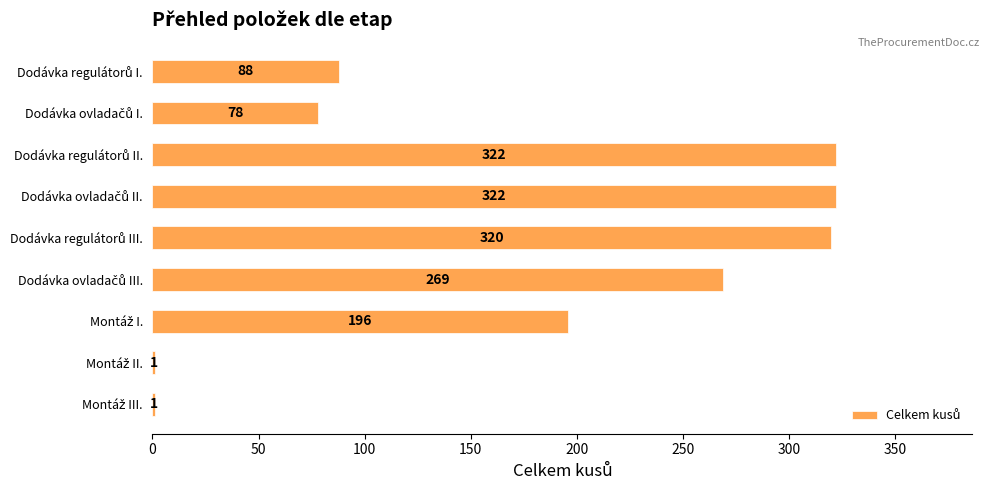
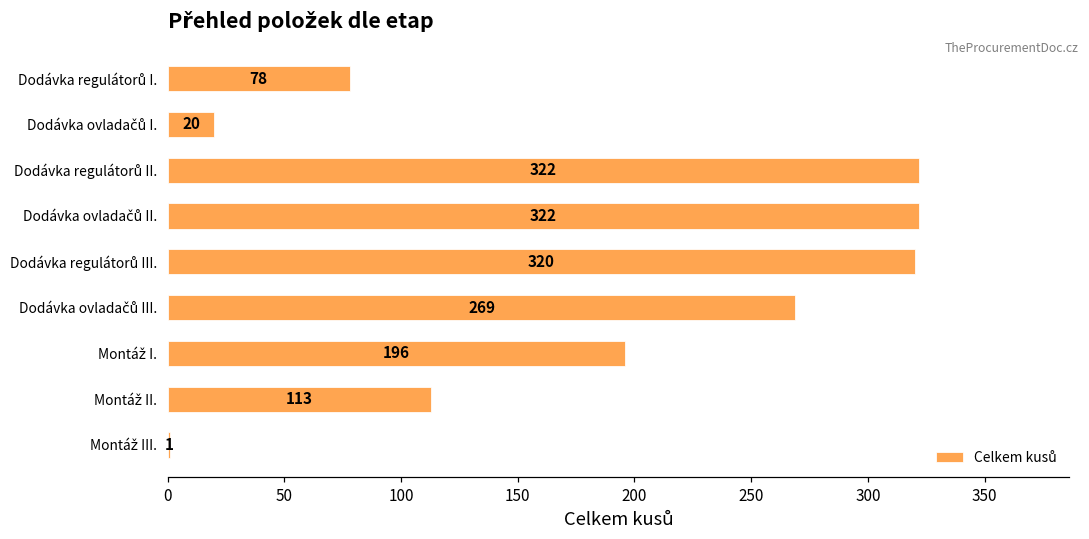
Dodávka regulátorů I.: 88 -> 78
Dodávka ovladačů I.: 78 -> 20
Montáž II.: 1 -> 113
